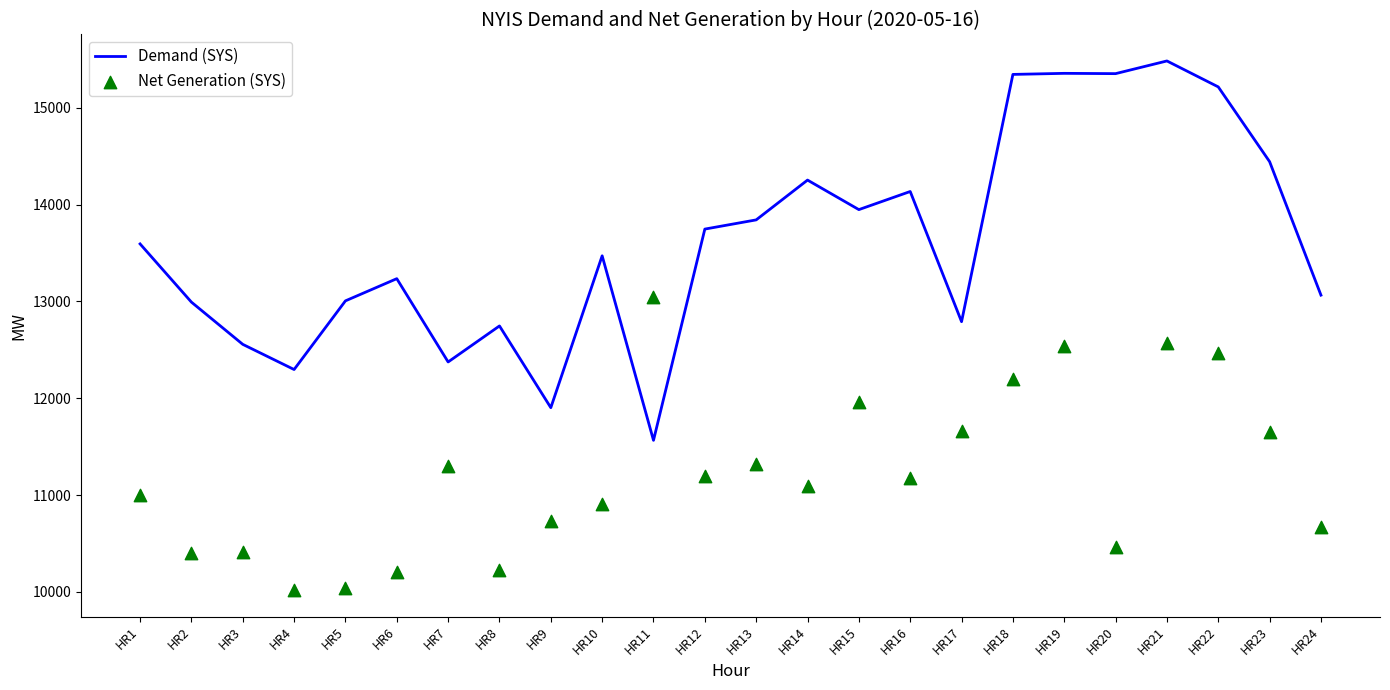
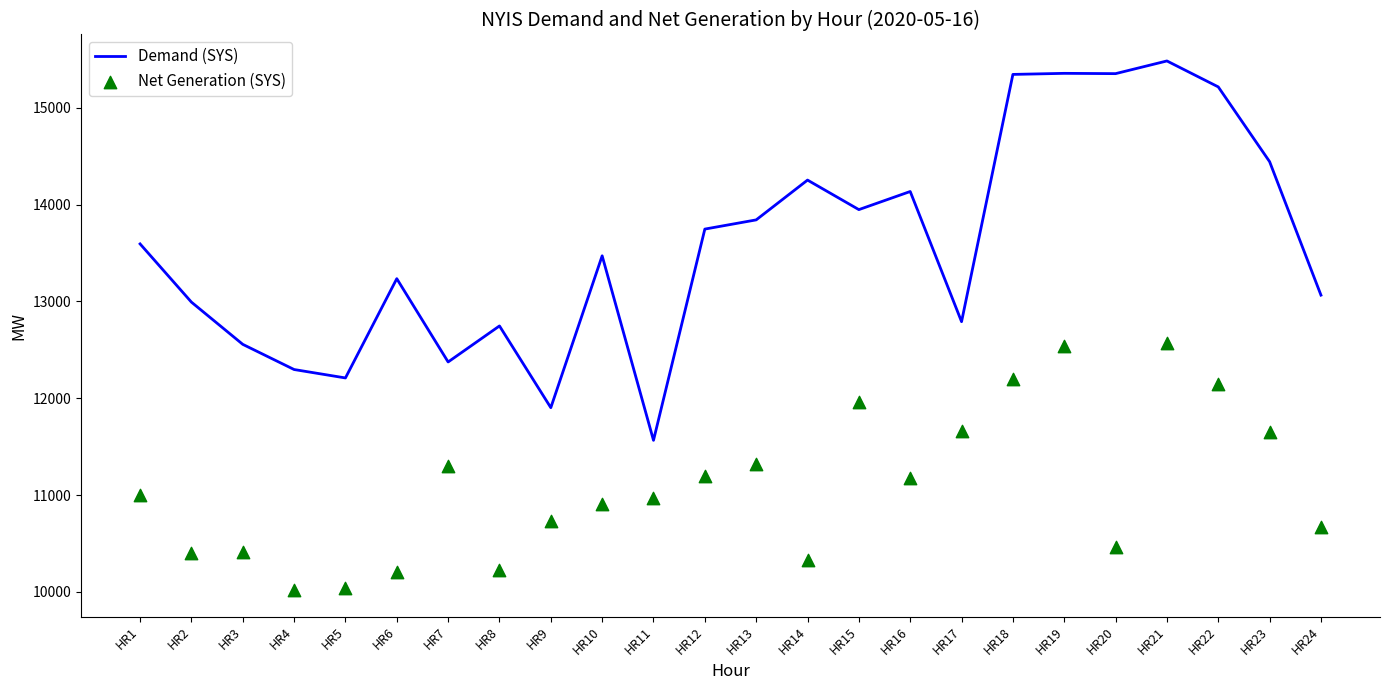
Demand (SYS), HR5: 13000 -> 12200
Net Generation (SYS), HR11: 13000 -> 11000
Net Generation (SYS), HR14: 11100 -> 10300
Net Generation (SYS), HR22: 12500 -> 12200
